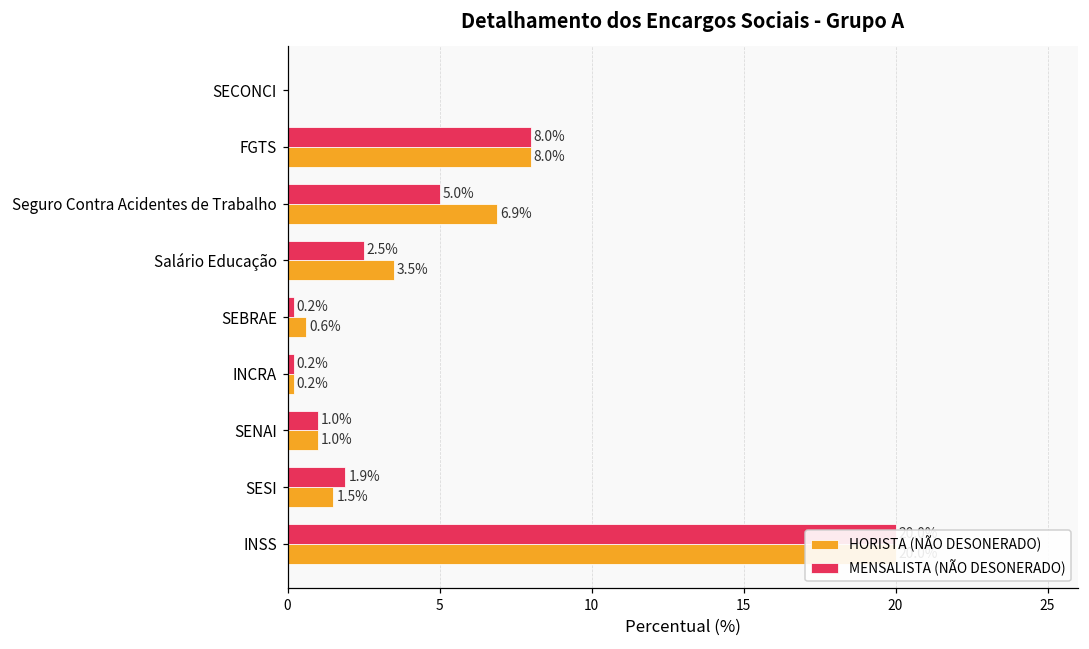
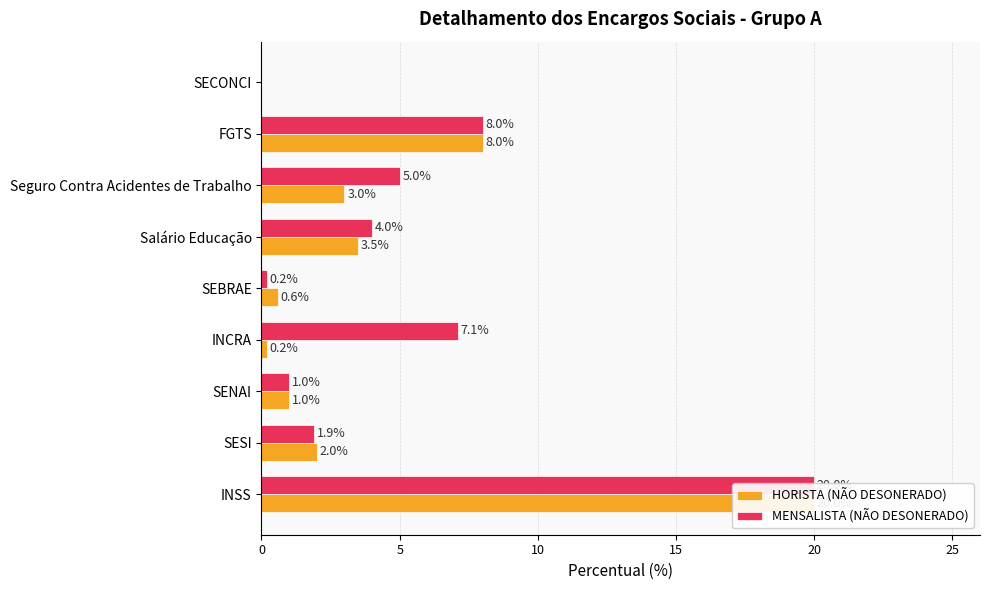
HORISTA (NÃO DESONERADO), Seguro Contra Acidentes de Trabalho: 6.9% -> 3.0%
MENSALISTA (NÃO DESONERADO), Salário Educação: 2.5% -> 4.0%
MENSALISTA (NÃO DESONERADO), INCRA: 0.2% -> 7.1%
HORISTA (NÃO DESONERADO), SESI: 1.5% -> 2.0%
